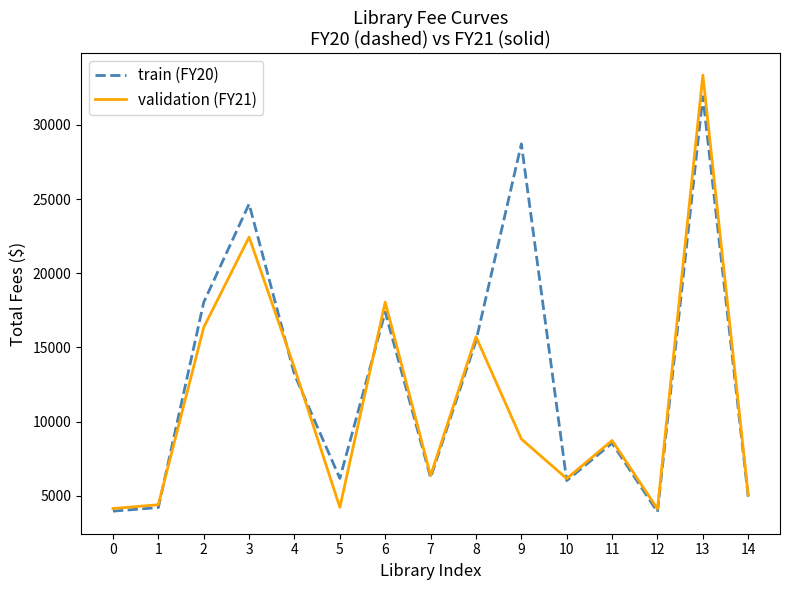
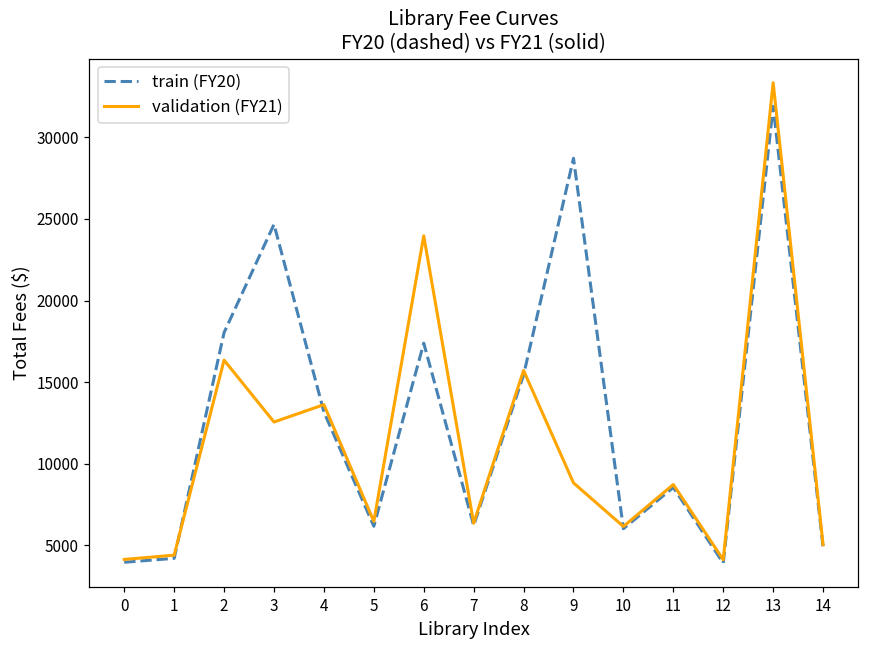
validation (FY21), 3: 22400 -> 12600
validation (FY21), 5: 4200 -> 6500
validation (FY21), 6: 18000 -> 24000
